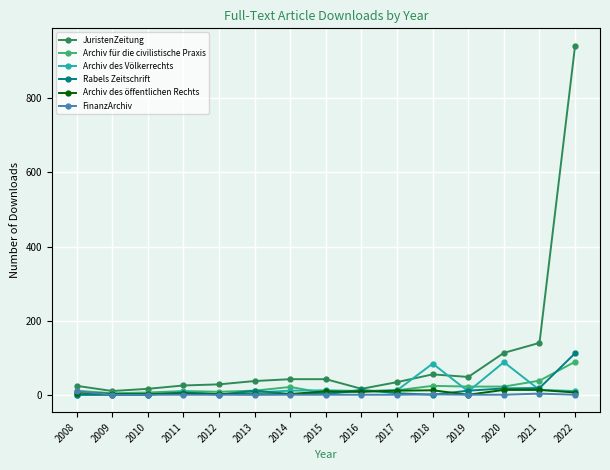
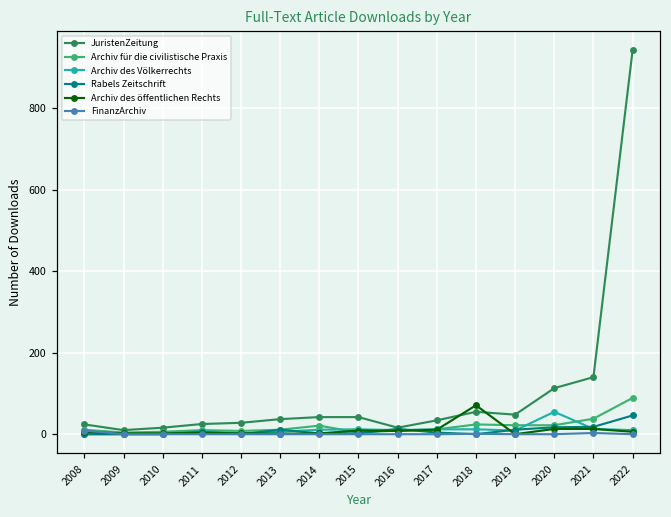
Archiv des Völkerrechts, 2018: 80 -> 10
Archiv des öffentlichen Rechts, 2018: 10 -> 70
Archiv des Völkerrechts, 2020: 90 -> 60
Rabels Zeitschrift, 2022: 110 -> 50
